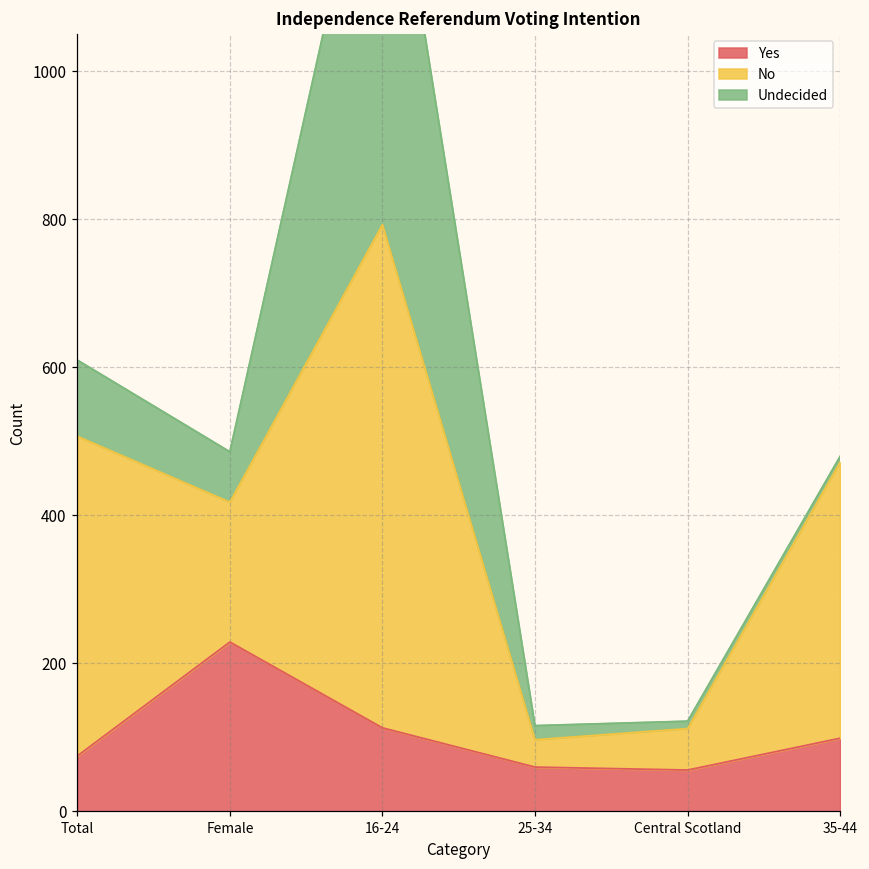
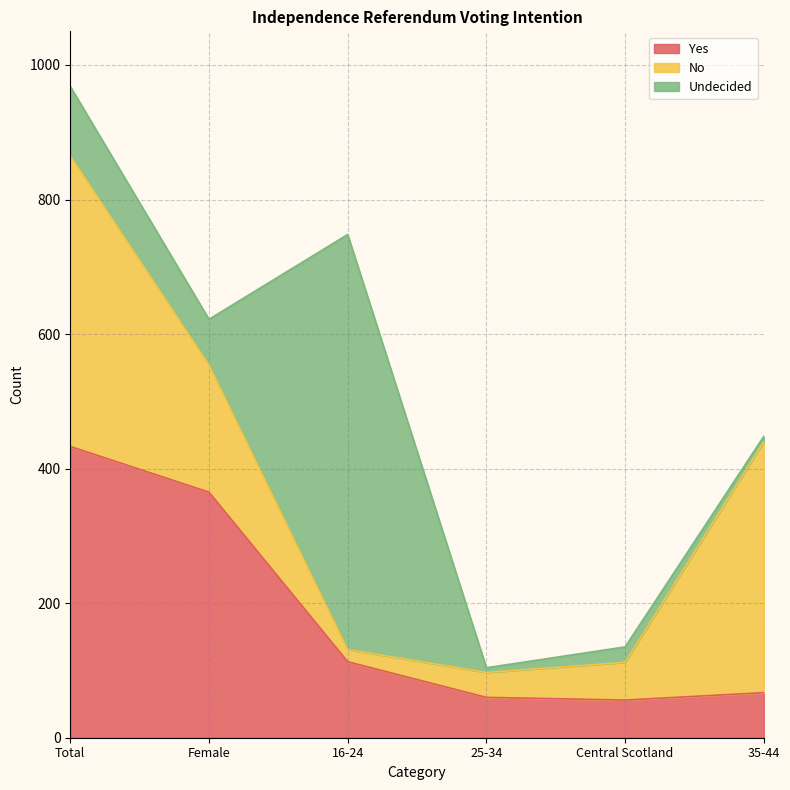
Yes, Total: 80 -> 430
Yes, Female: 230 -> 370
No, 16-24: 680 -> 20
Undecided, 25-34: 20 -> 10
Undecided, Central Scotland: 10 -> 20
Yes, 35-44: 100 -> 70
